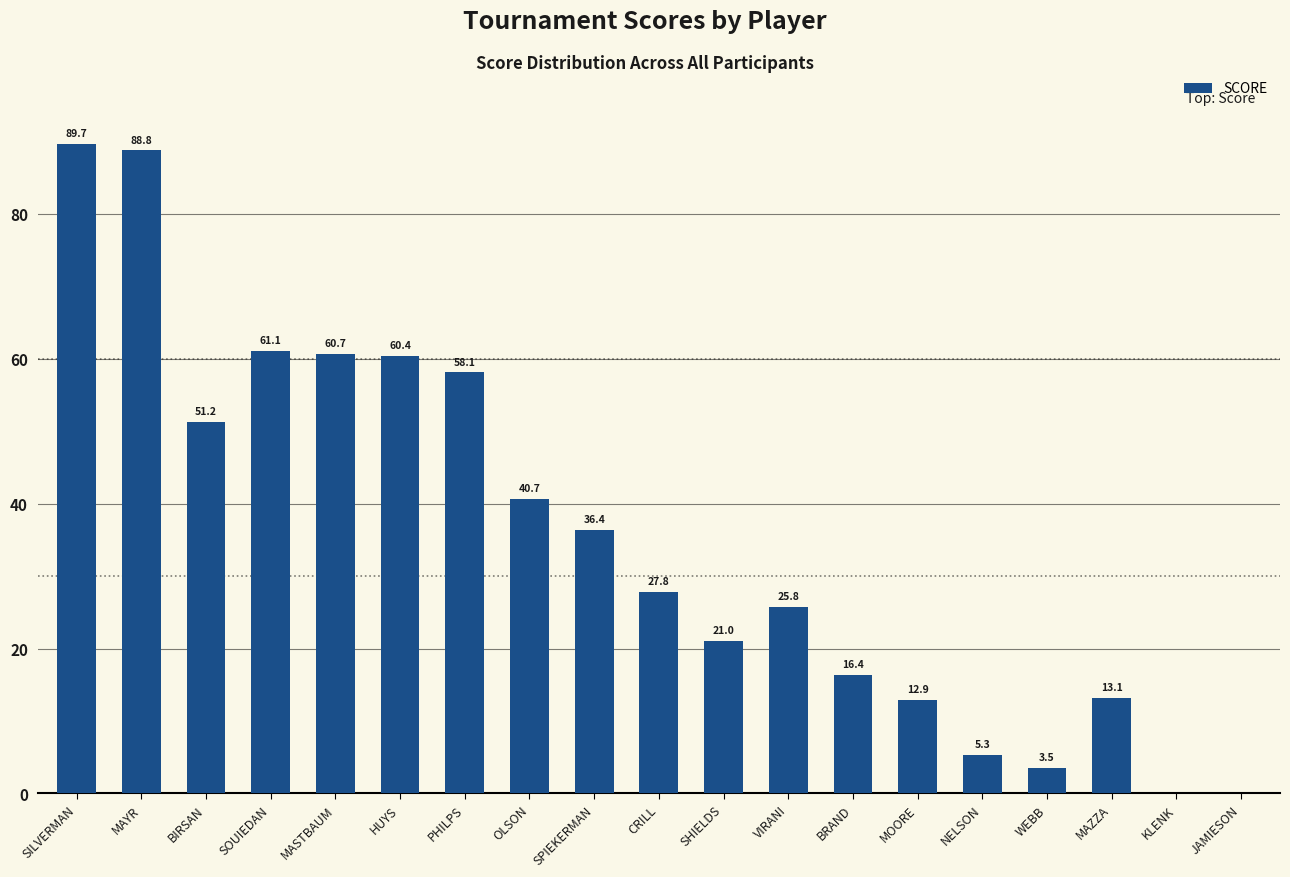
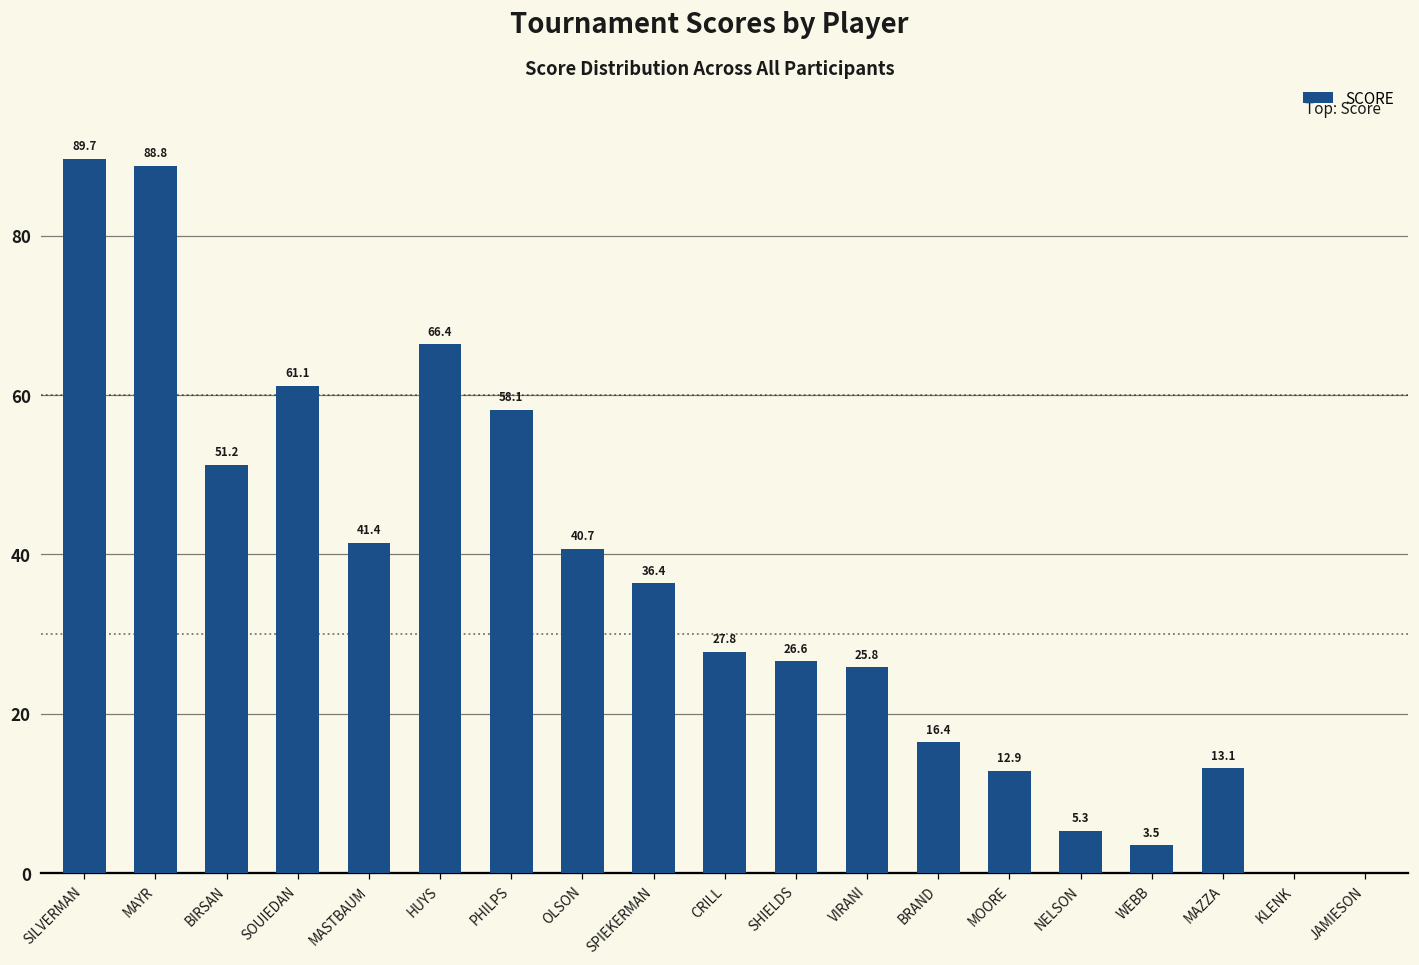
MASTBAUM: 60.7 -> 41.4
HUYS: 60.4 -> 66.4
SHIELDS: 21.0 -> 26.6
